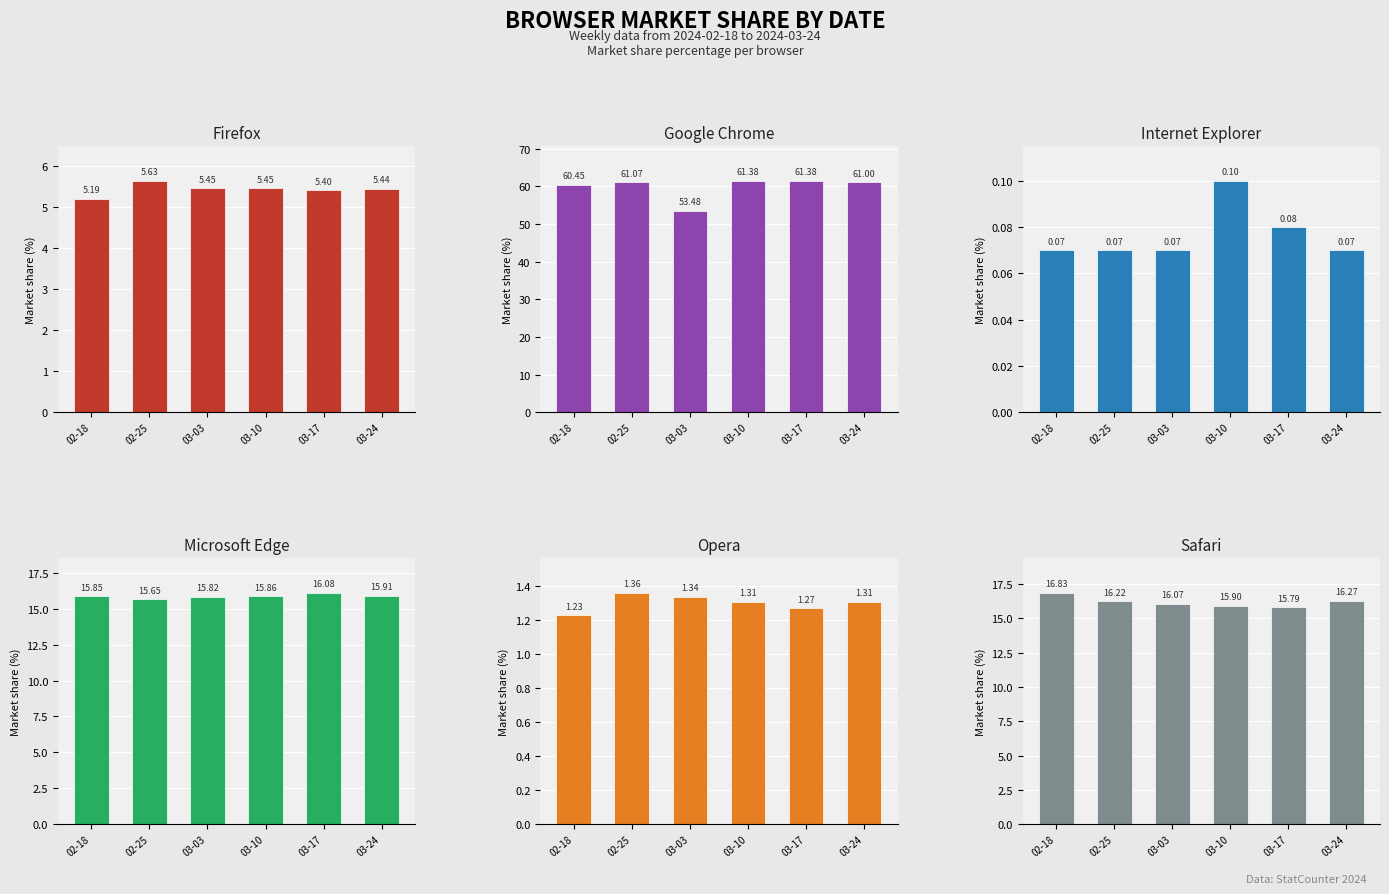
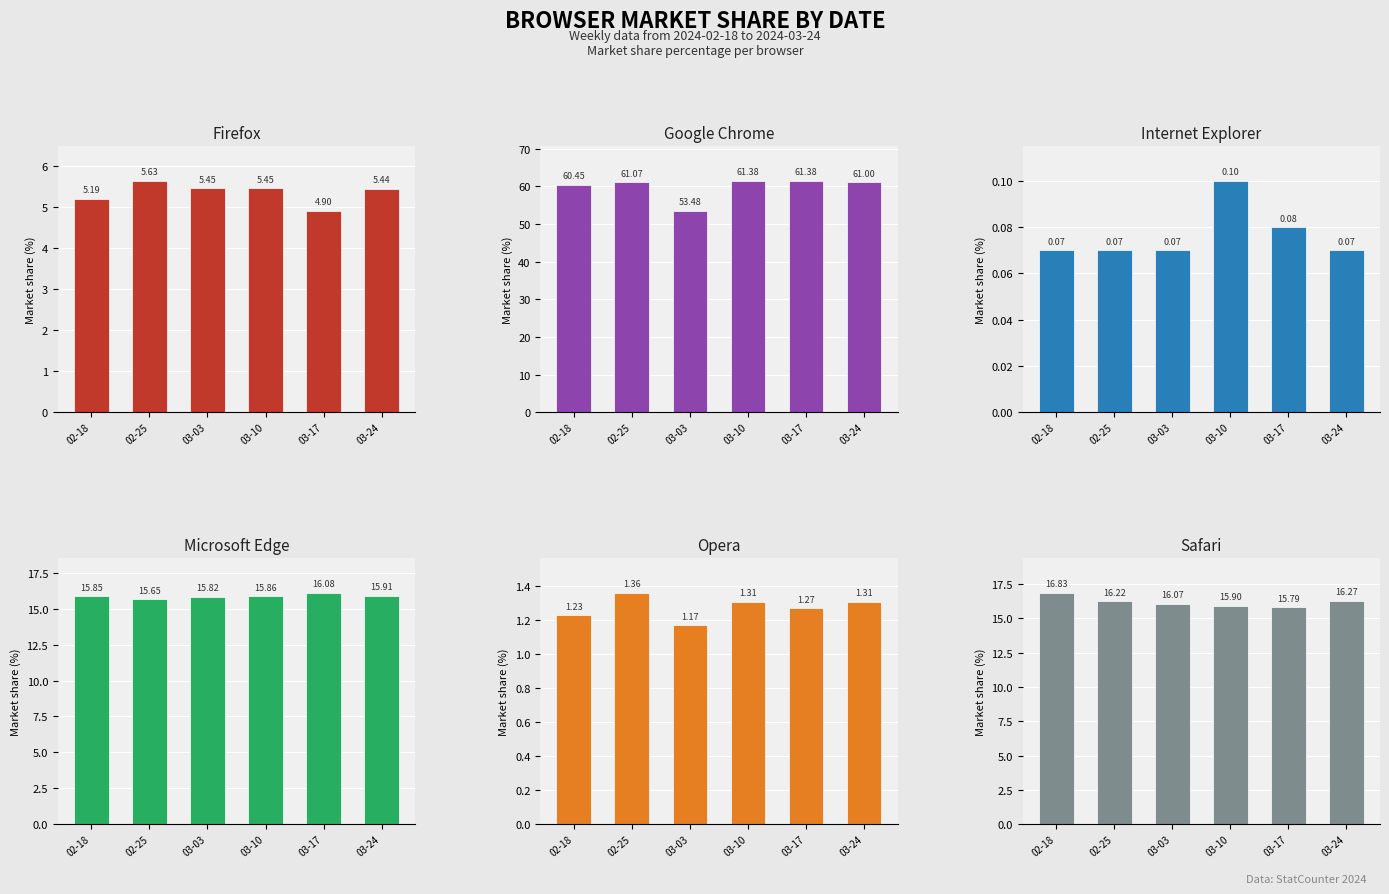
Firefox, 03-17: 5.40 -> 4.90
Opera, 03-03: 1.34 -> 1.17
